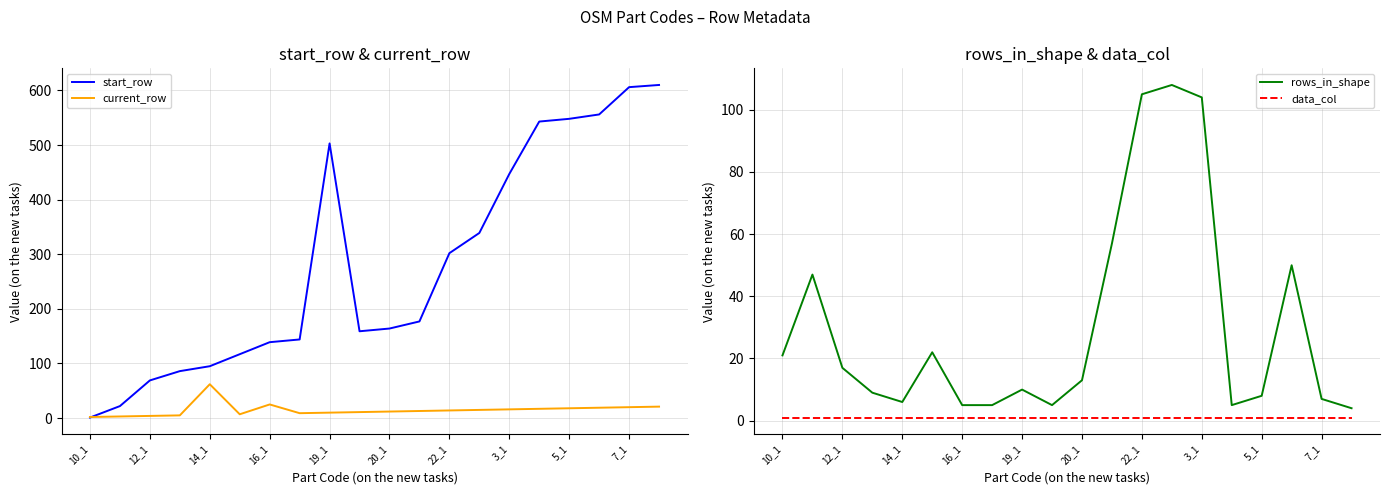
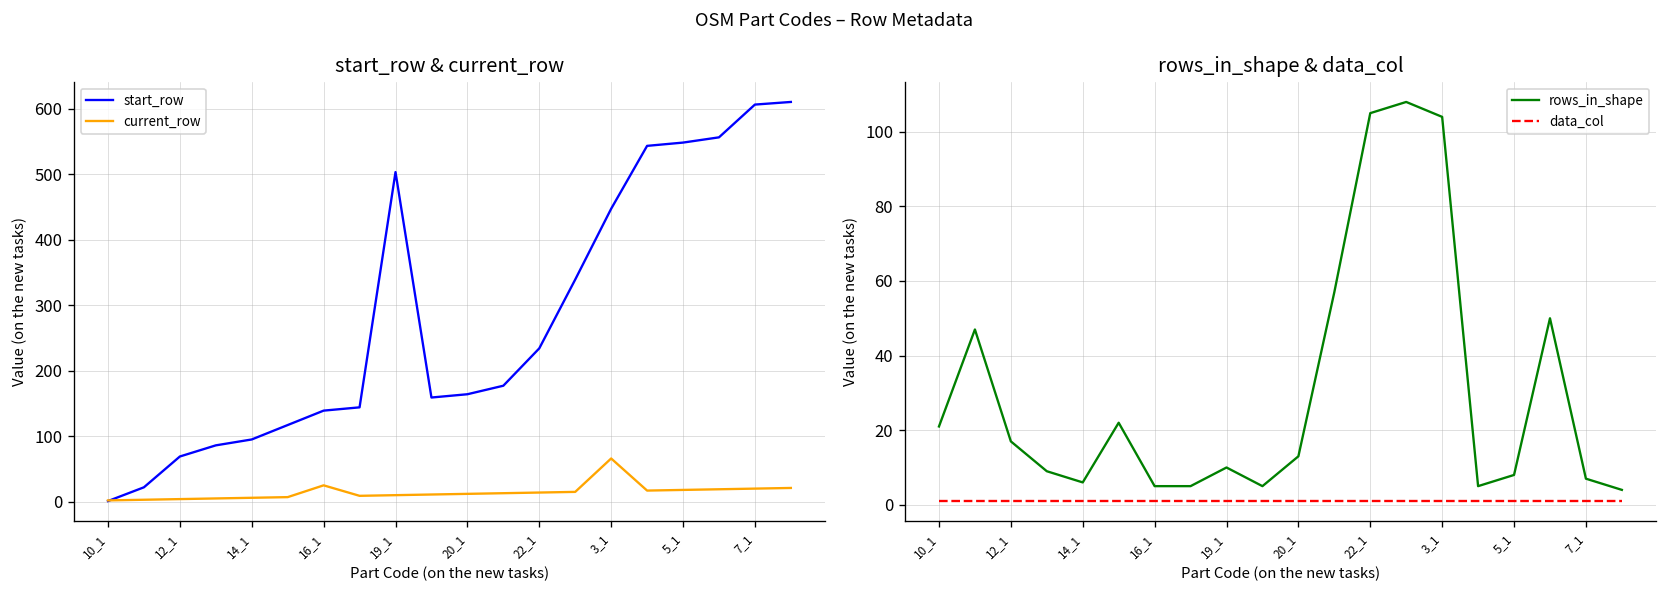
start_row & current_row, current_row, 14_1: 60 -> 10
start_row & current_row, start_row, 22_1: 300 -> 230
start_row & current_row, current_row, 3_1: 20 -> 70
